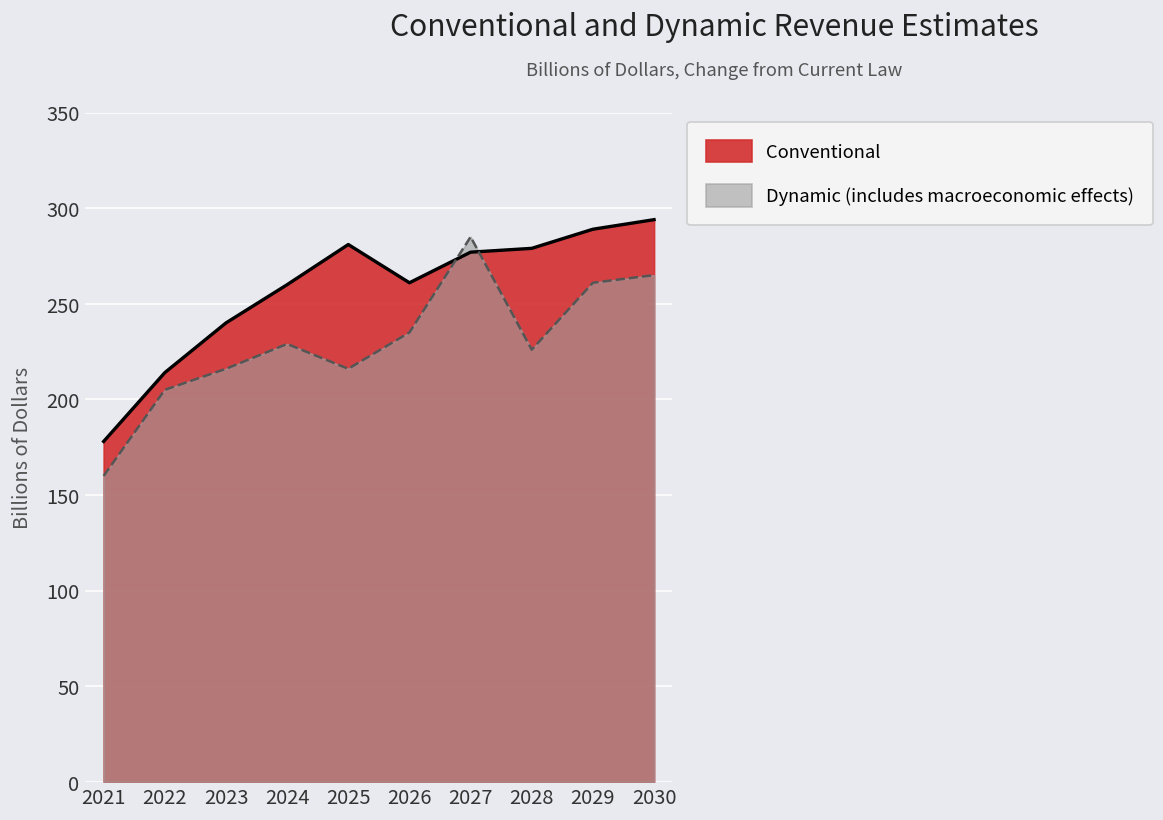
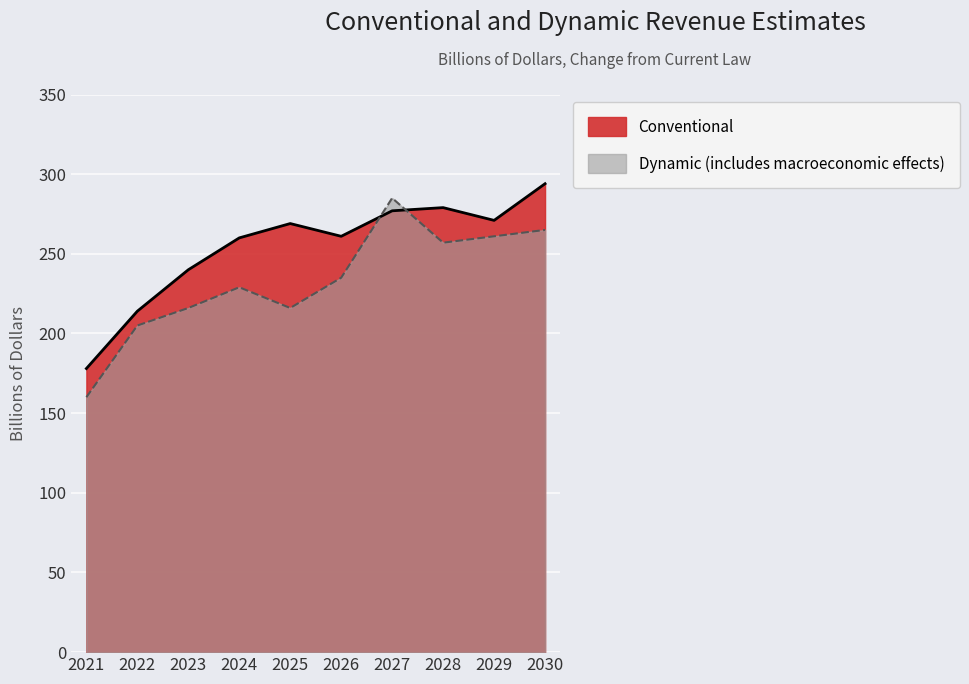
Conventional, 2025: 281 -> 269
Dynamic (includes macroeconomic effects), 2028: 226 -> 257
Conventional, 2029: 289 -> 271
